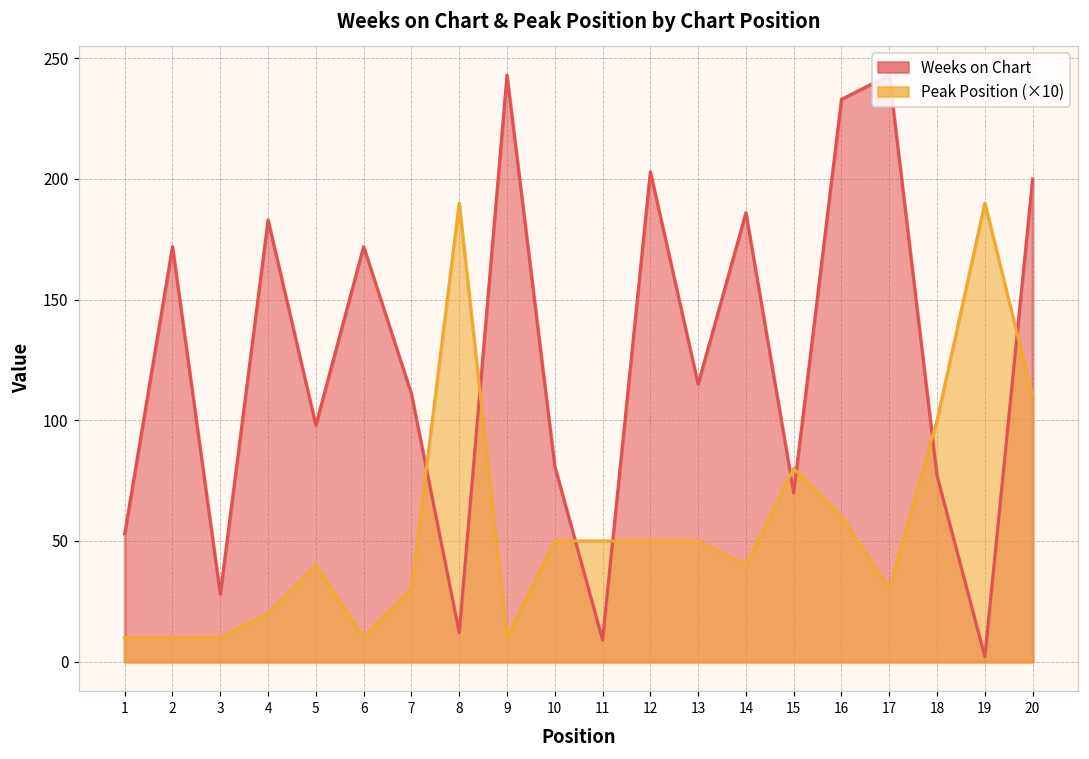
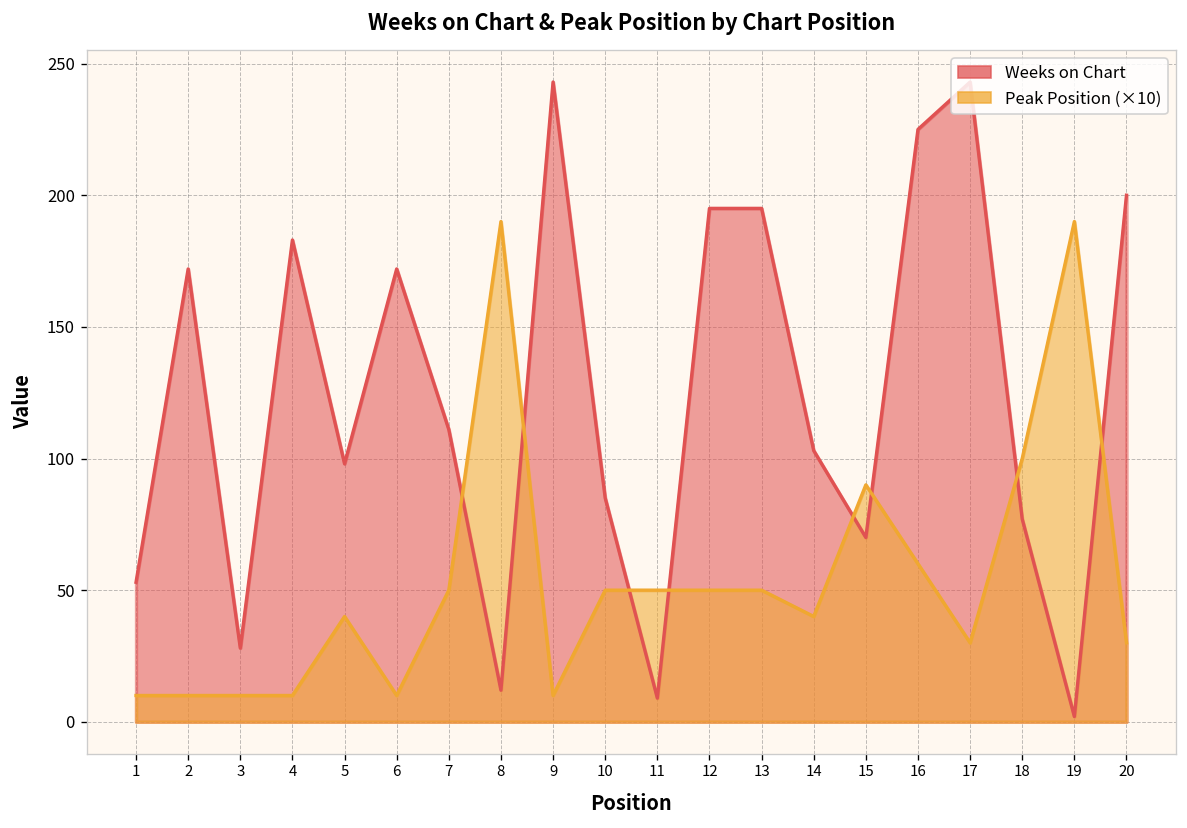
Peak Position (×10), 4: 20 -> 10
Peak Position (×10), 7: 30 -> 50
Weeks on Chart, 10: 81 -> 85
Weeks on Chart, 12: 203 -> 195
Weeks on Chart, 13: 115 -> 195
Weeks on Chart, 14: 186 -> 103
Peak Position (×10), 15: 80 -> 90
Weeks on Chart, 16: 233 -> 225
Peak Position (×10), 20: 110 -> 30
